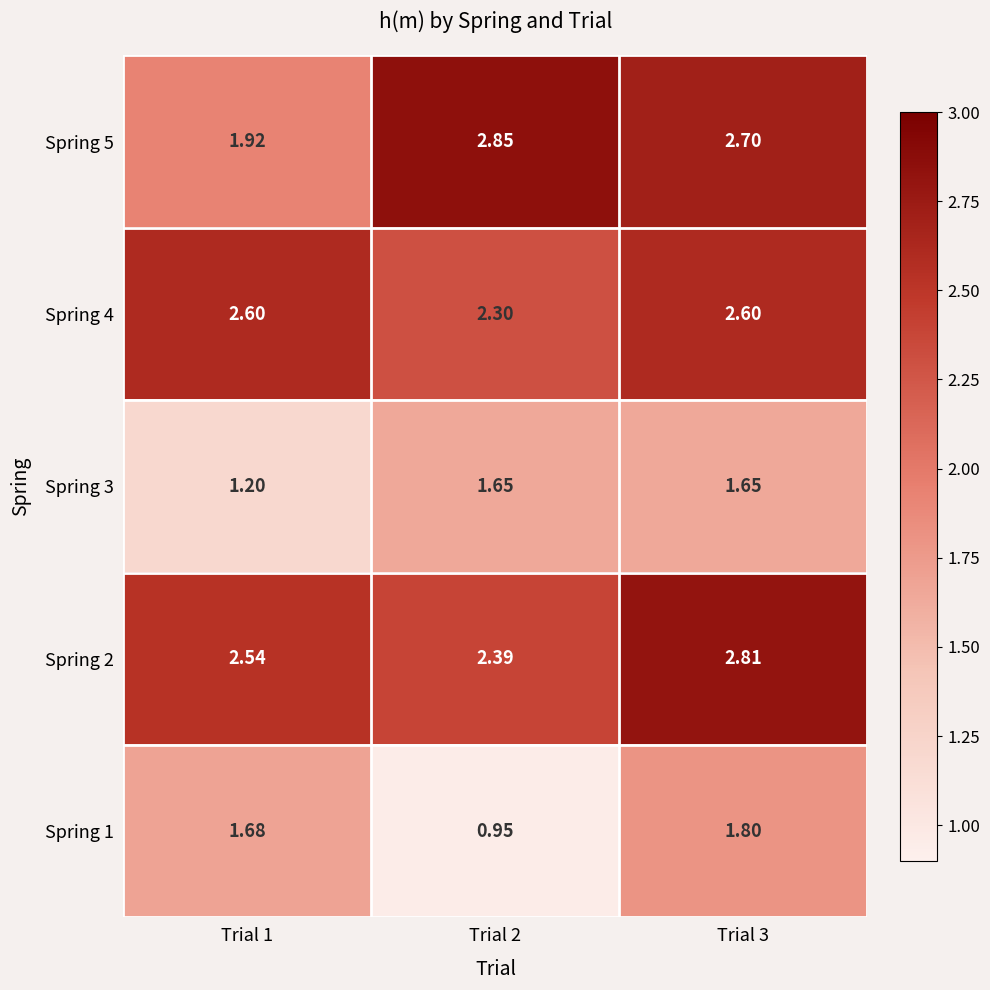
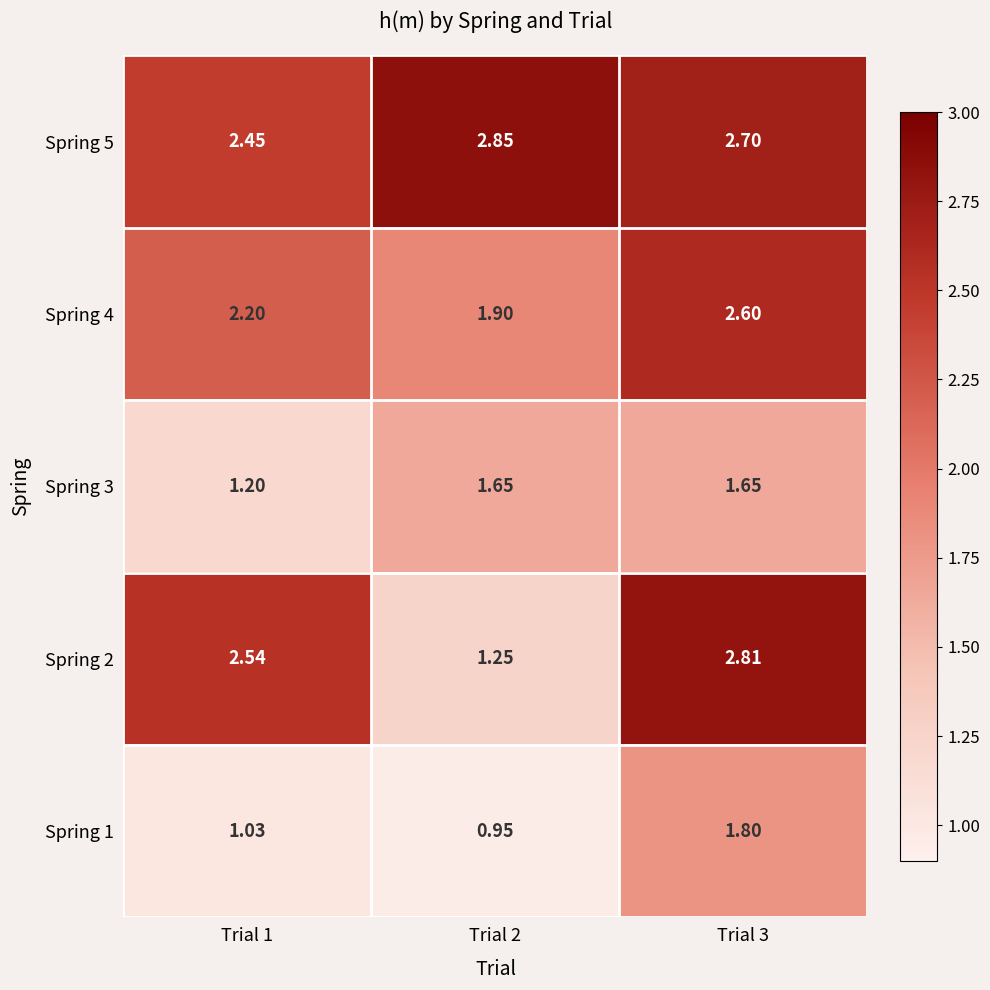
Spring 5, Trial 1: 1.92 -> 2.45
Spring 4, Trial 1: 2.60 -> 2.20
Spring 4, Trial 2: 2.30 -> 1.90
Spring 2, Trial 2: 2.39 -> 1.25
Spring 1, Trial 1: 1.68 -> 1.03
